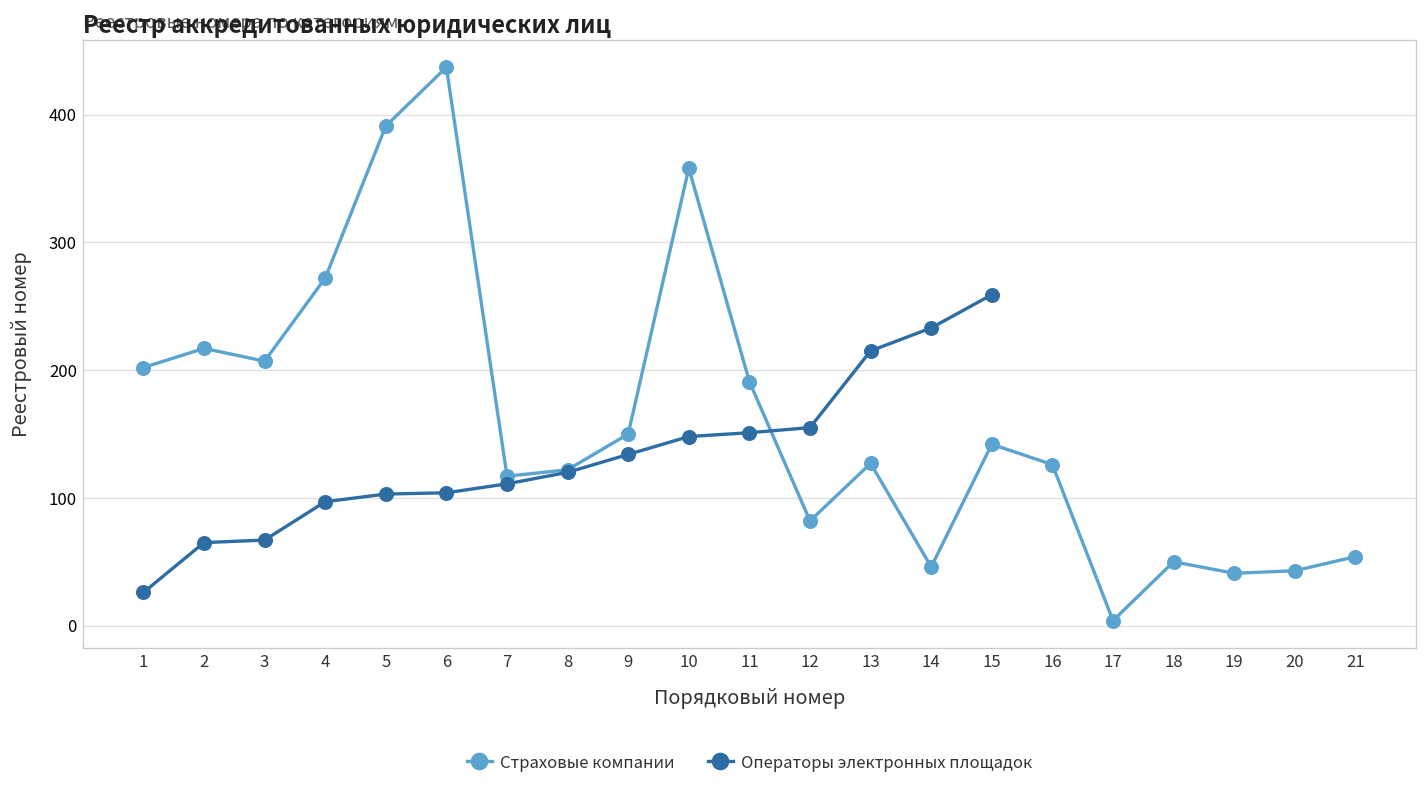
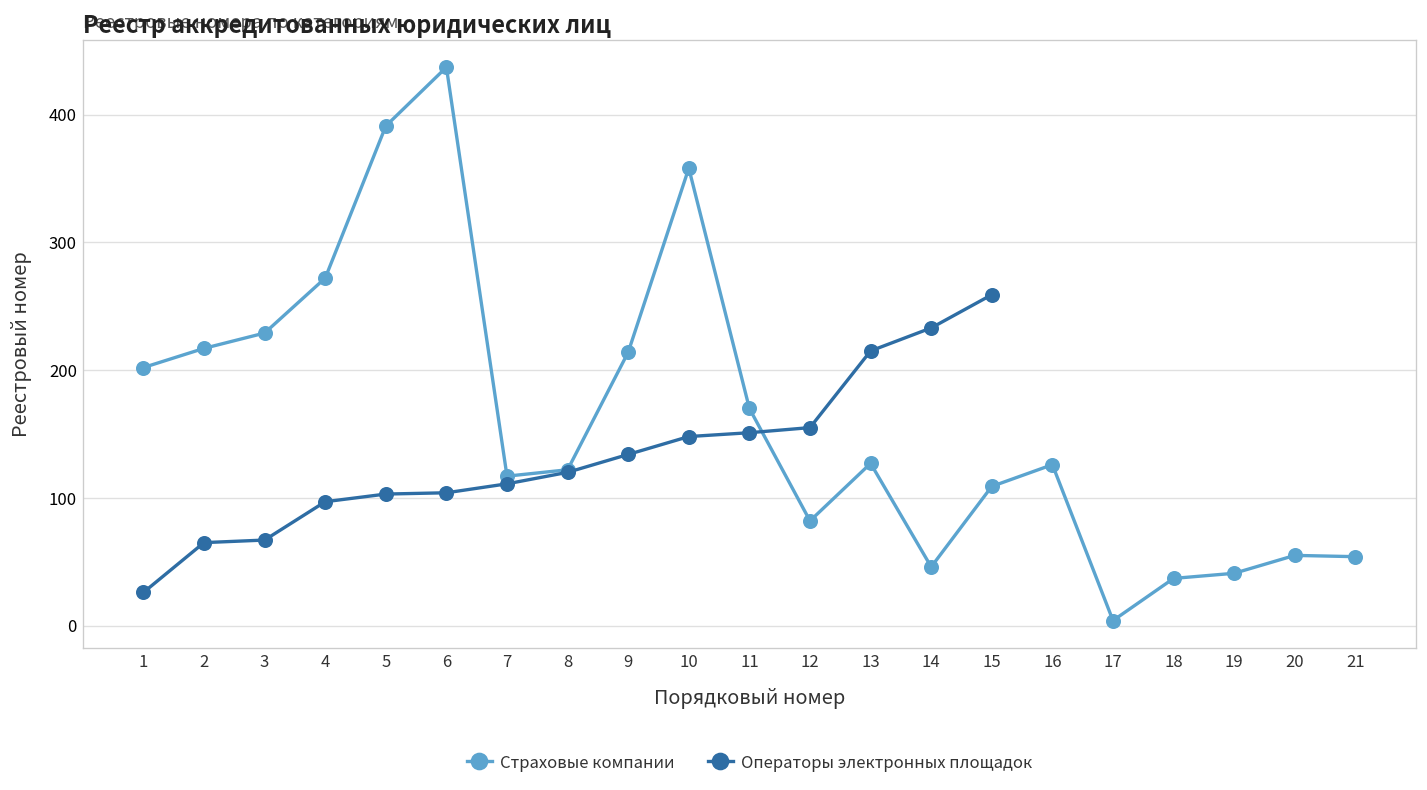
Страховые компании, 3: 207 -> 229
Страховые компании, 9: 150 -> 214
Страховые компании, 11: 191 -> 170
Страховые компании, 15: 142 -> 109
Страховые компании, 18: 50 -> 37
Страховые компании, 20: 43 -> 55
